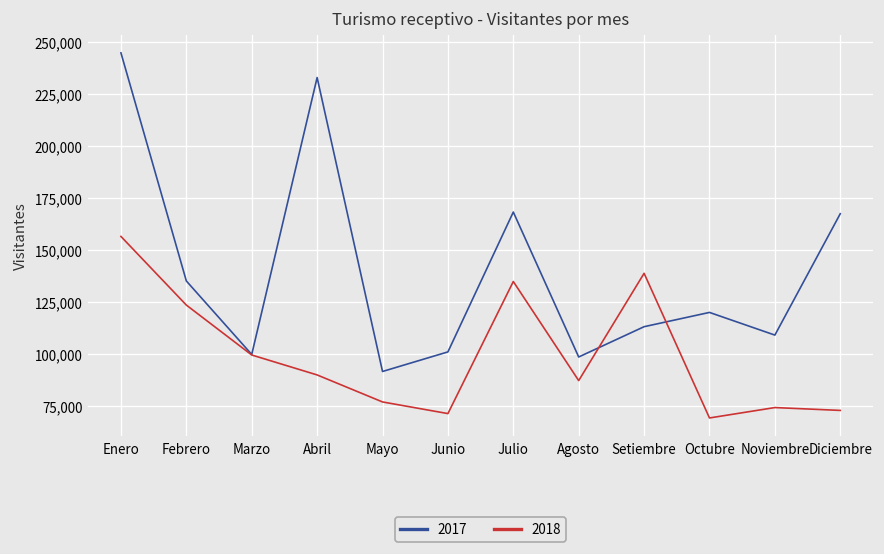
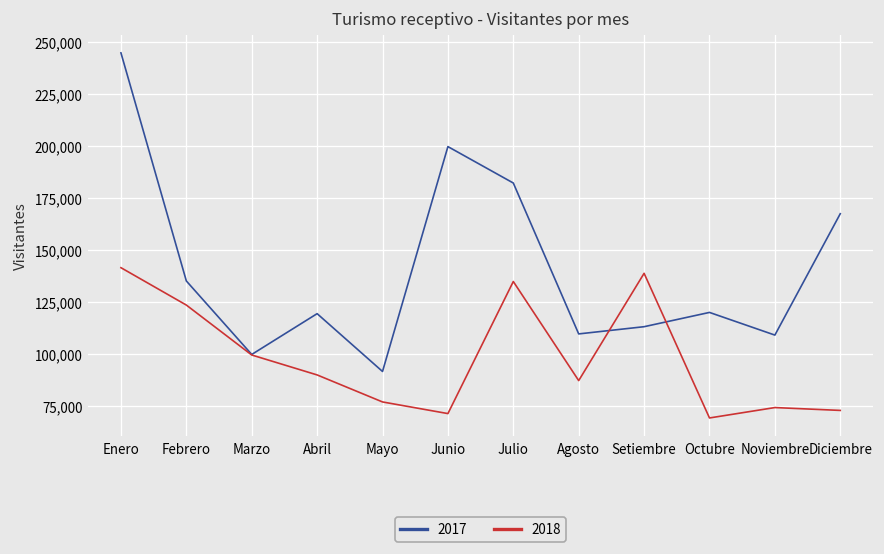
2018, Enero: 156,000 -> 141,000
2017, Abril: 233,000 -> 119,000
2017, Junio: 101,000 -> 200,000
2017, Julio: 168,000 -> 182,000
2017, Agosto: 98,000 -> 110,000
